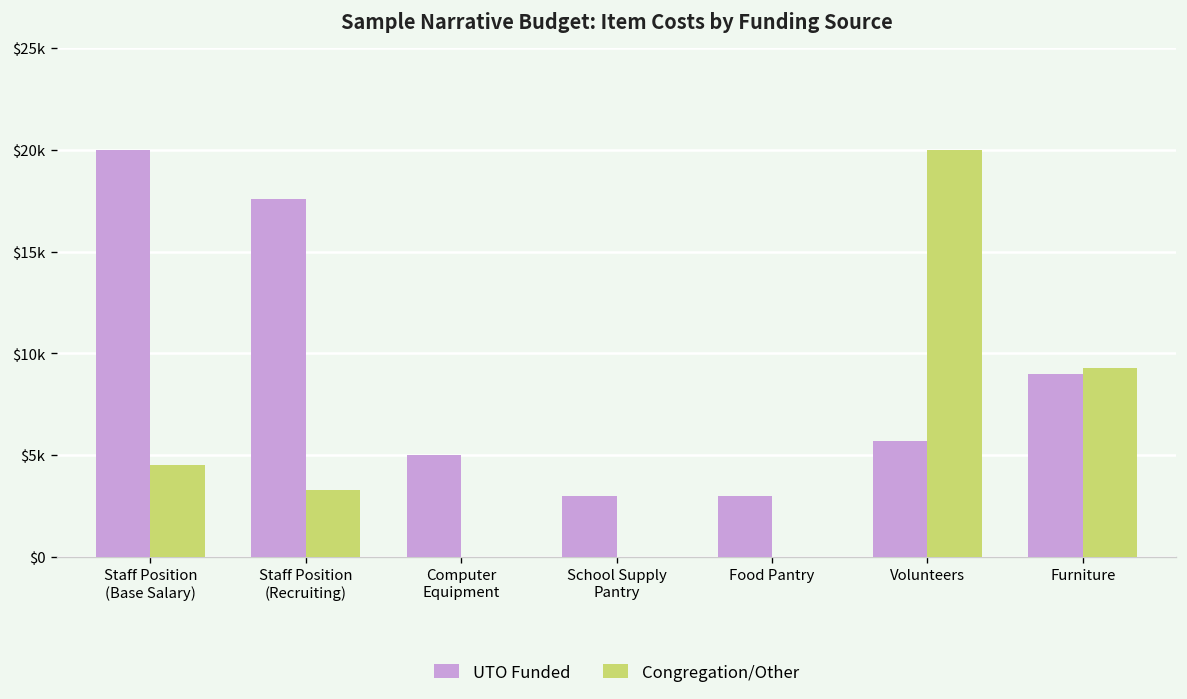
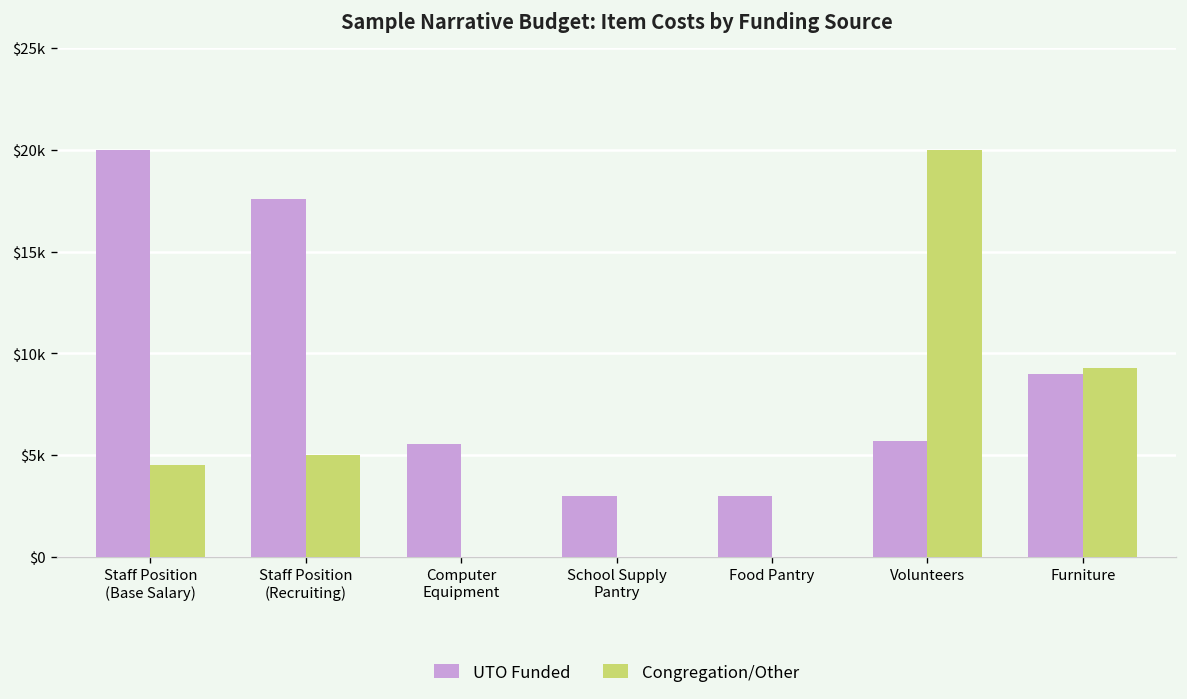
Congregation/Other, Staff Position (Recruiting): $3300 -> $5000
UTO Funded, Computer Equipment: $5000 -> $5500
